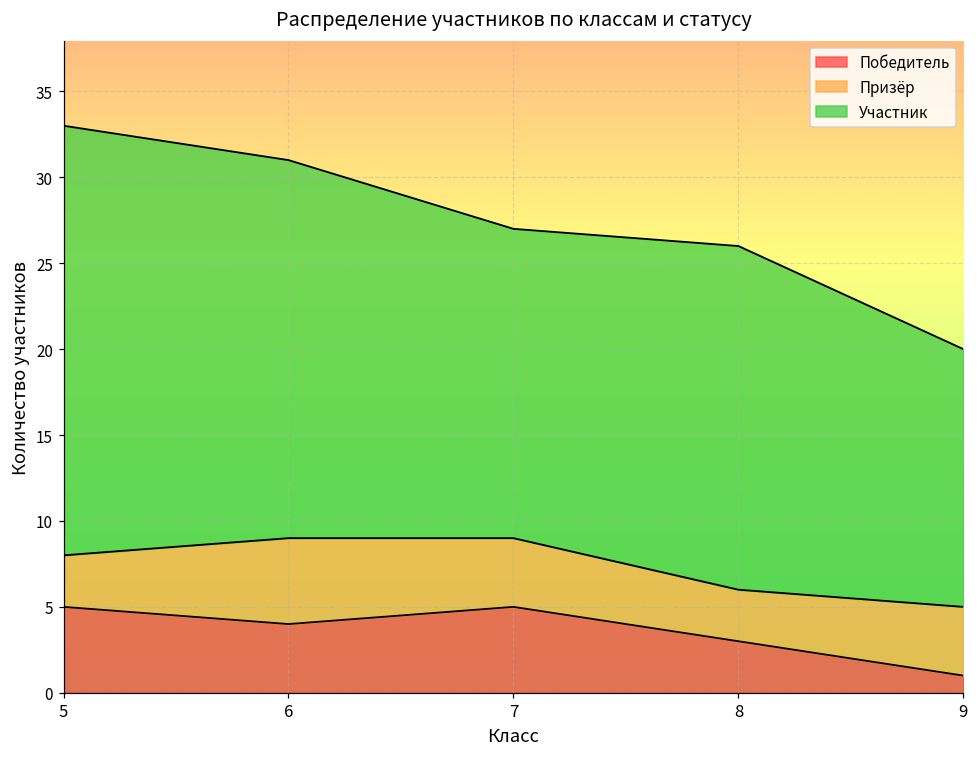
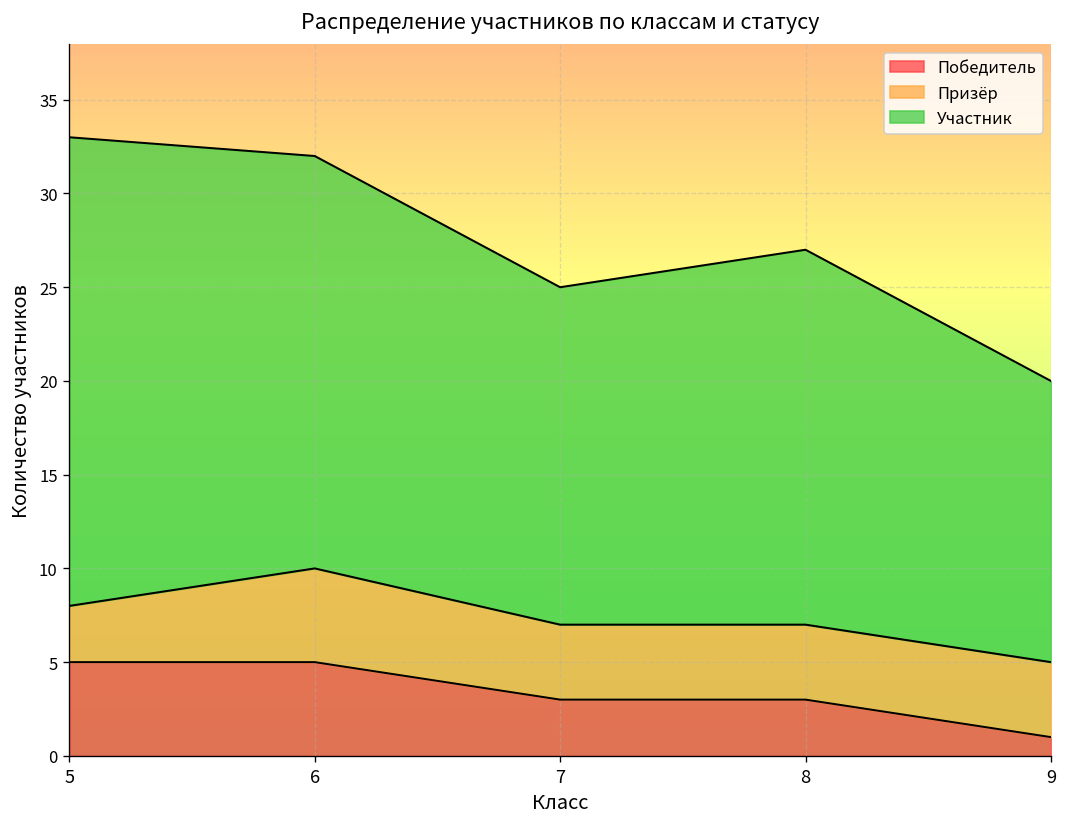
Победитель, 6: 4 -> 5
Победитель, 7: 5 -> 3
Призёр, 8: 3 -> 4
